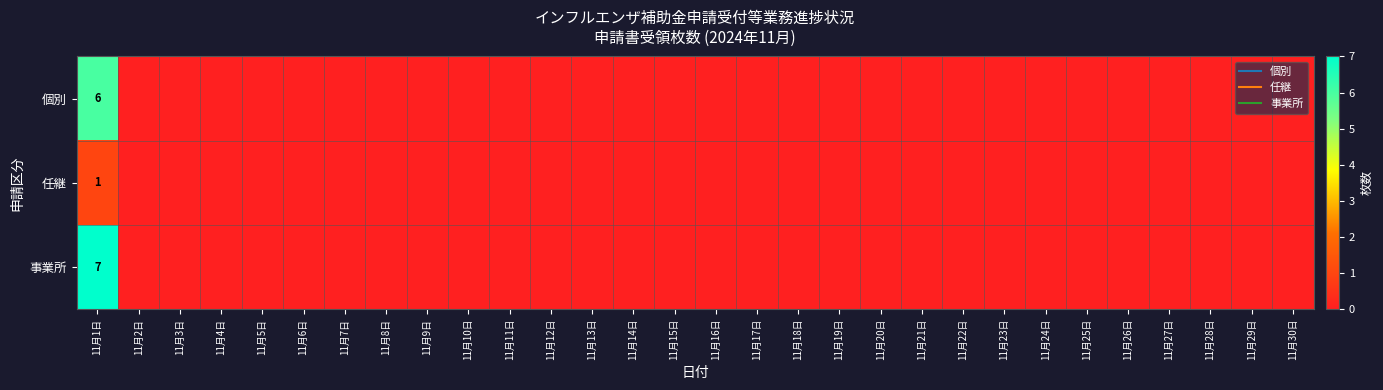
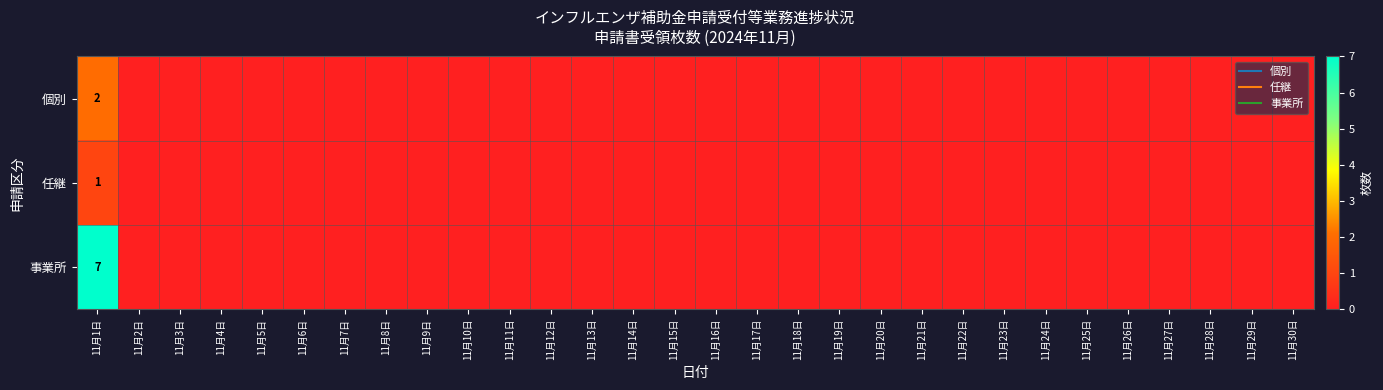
個別, 11月1日: 6 -> 2
